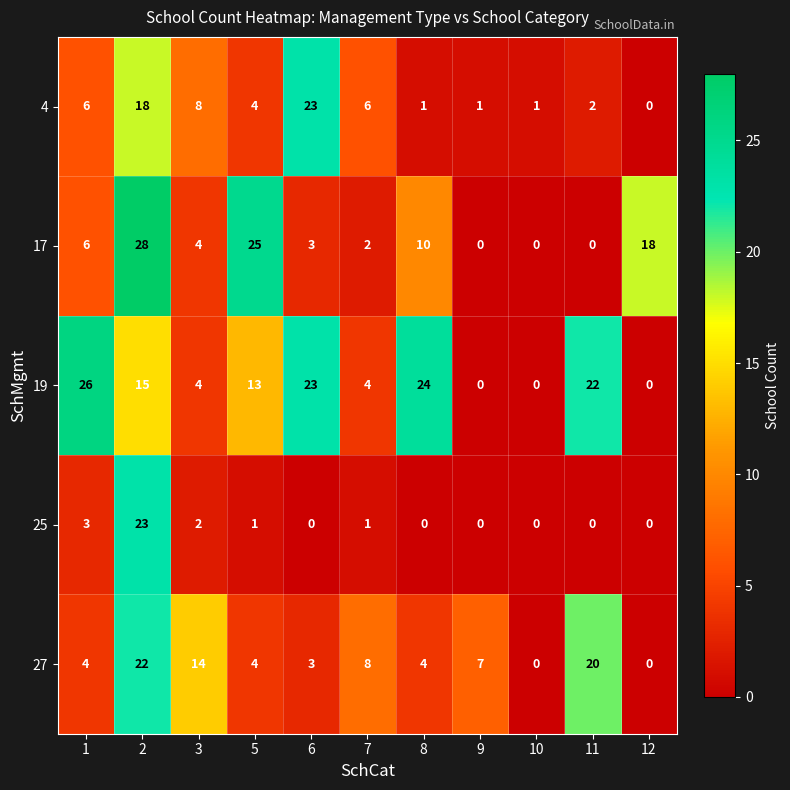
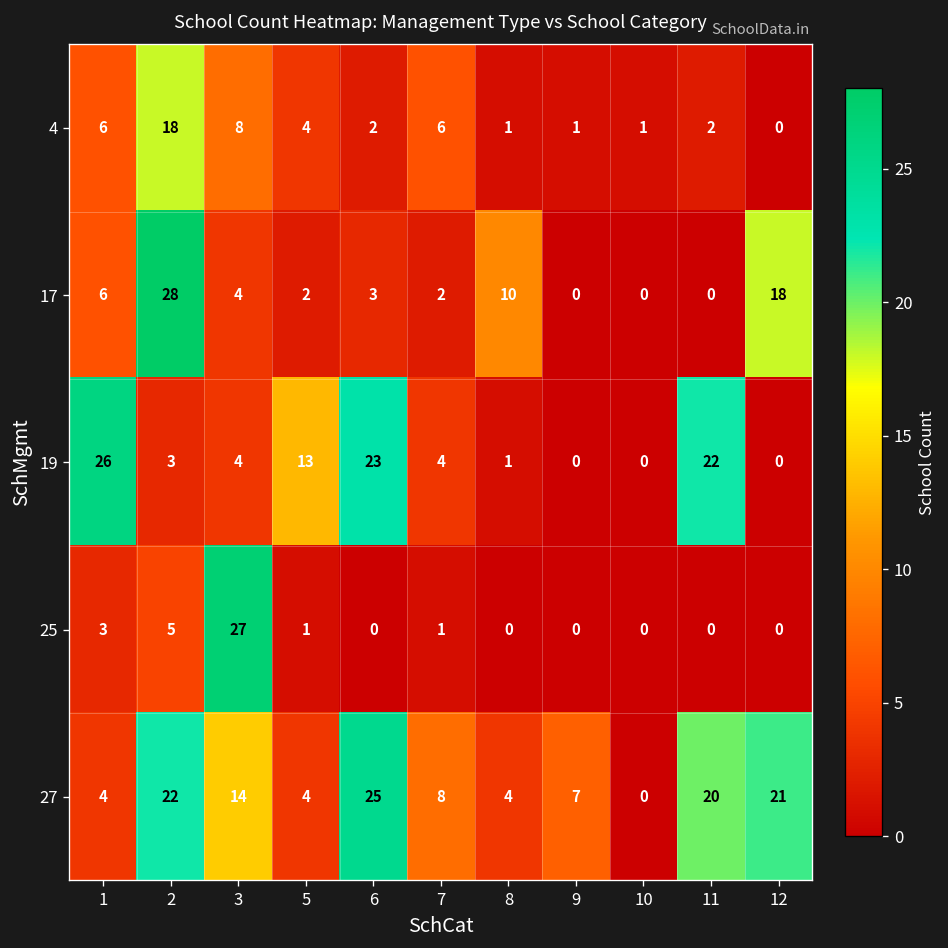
4, 6: 23 -> 2
17, 5: 25 -> 2
19, 2: 15 -> 3
19, 8: 24 -> 1
25, 2: 23 -> 5
25, 3: 2 -> 27
27, 6: 3 -> 25
27, 12: 0 -> 21
